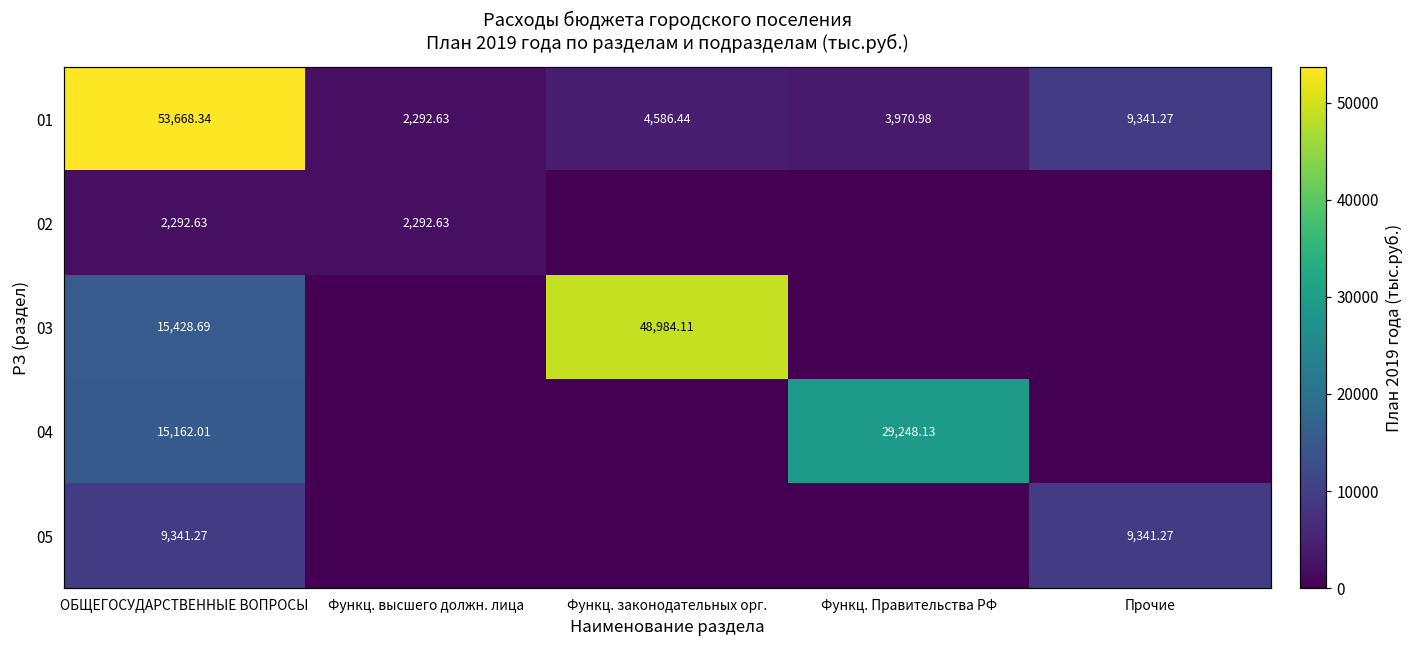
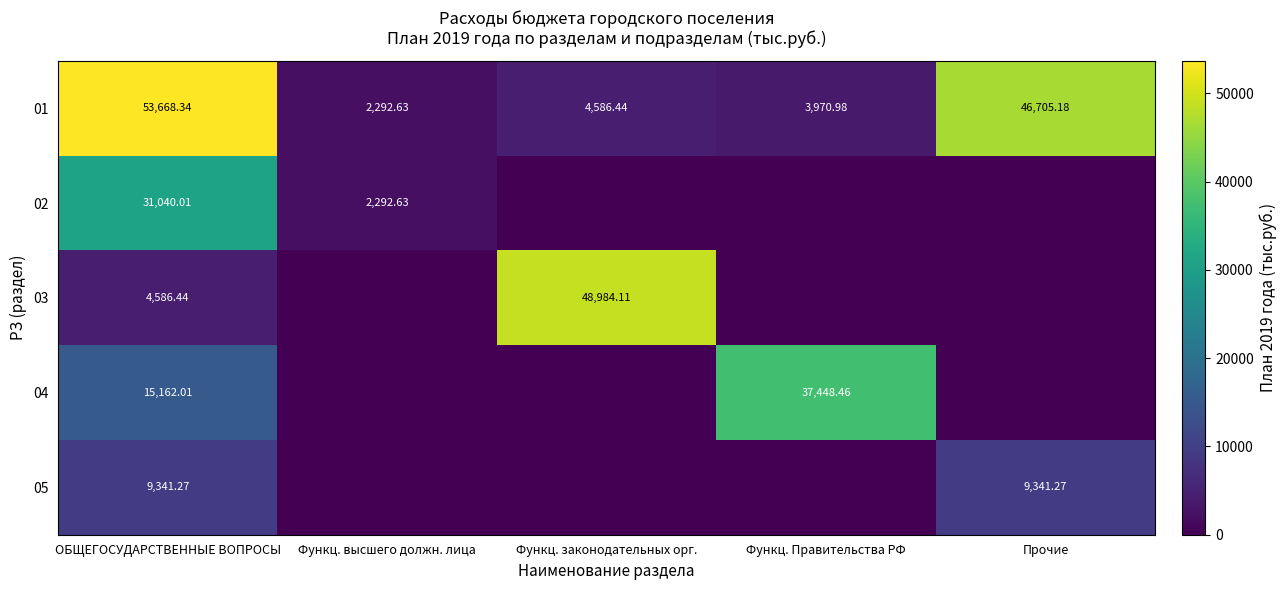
01, Прочие: 9,341.27 -> 46,705.18
02, ОБЩЕГОСУДАРСТВЕННЫЕ ВОПРОСЫ: 2,292.63 -> 31,040.01
03, ОБЩЕГОСУДАРСТВЕННЫЕ ВОПРОСЫ: 15,428.69 -> 4,586.44
04, Функц. Правительства РФ: 29,248.13 -> 37,448.46
